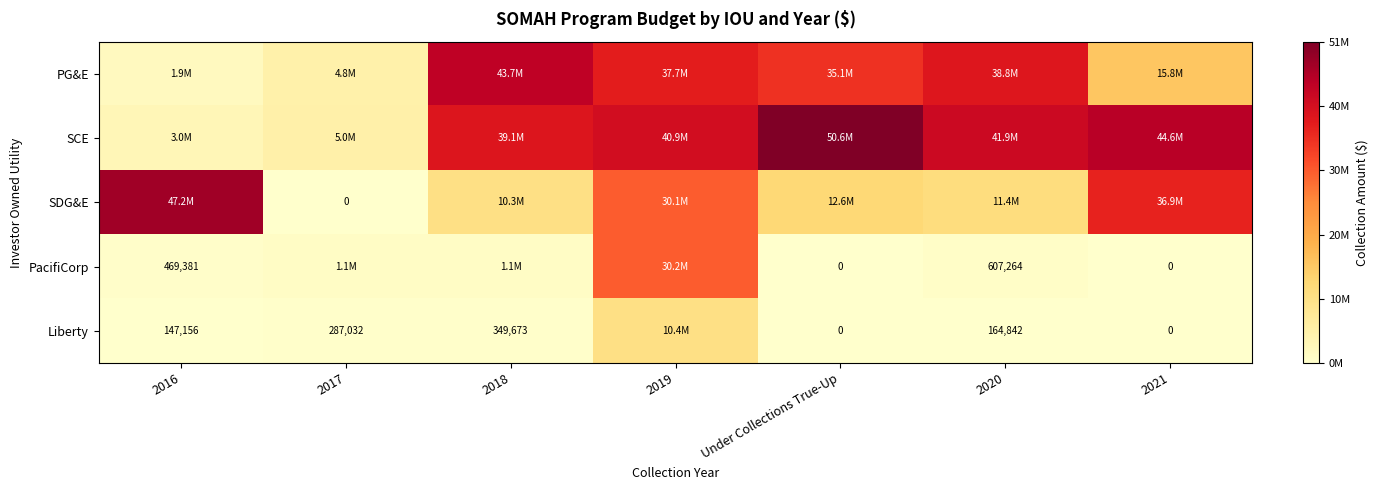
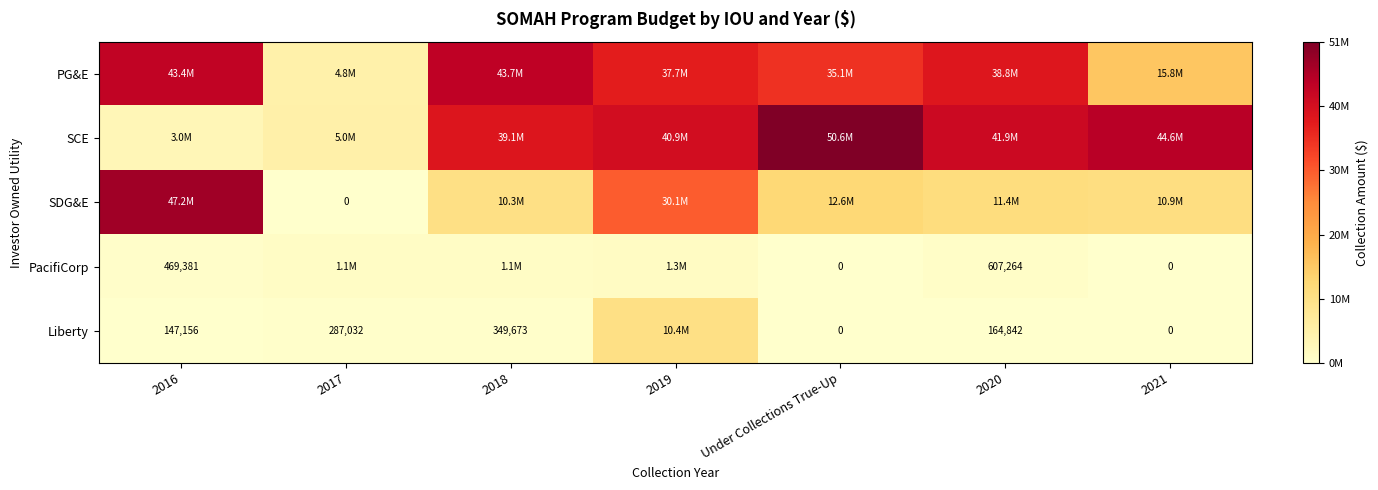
PG&E, 2016: 1.9M -> 43.4M
SDG&E, 2021: 36.9M -> 10.9M
PacifiCorp, 2019: 30.2M -> 1.3M
